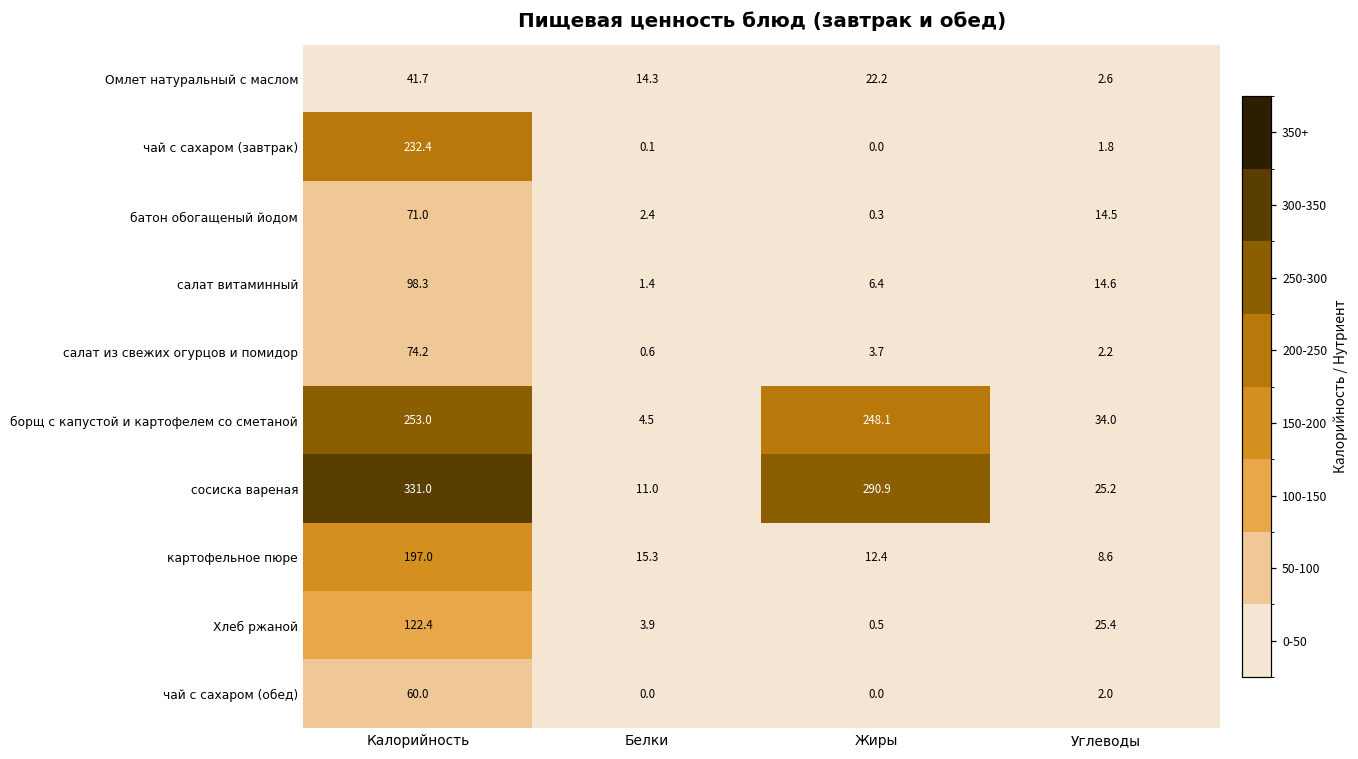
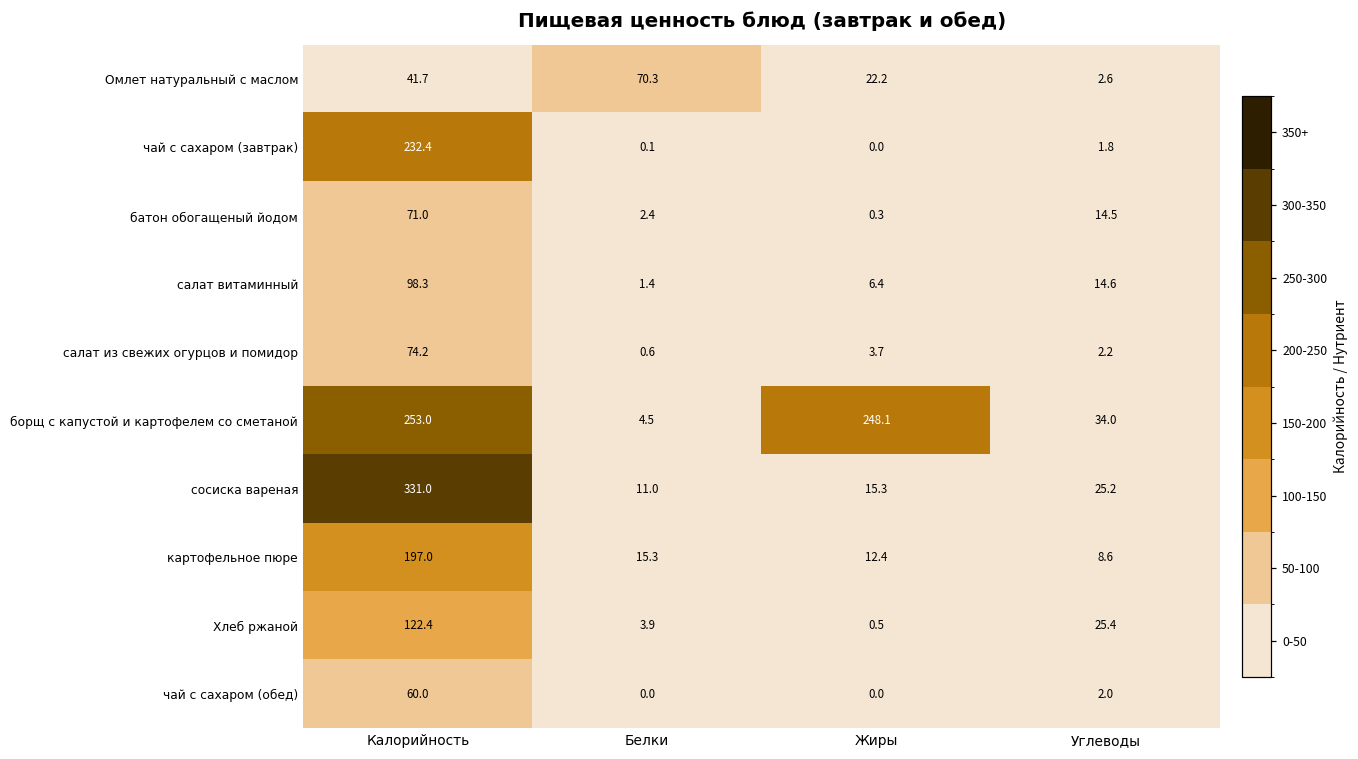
Омлет натуральный с маслом, Белки: 14.3 -> 70.3
сосиска вареная, Жиры: 290.9 -> 15.3
